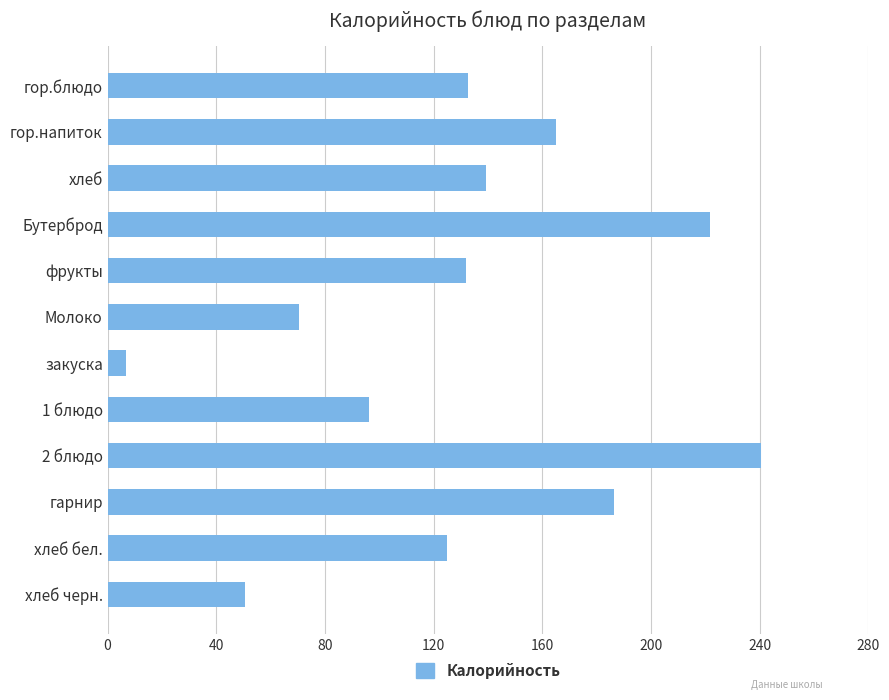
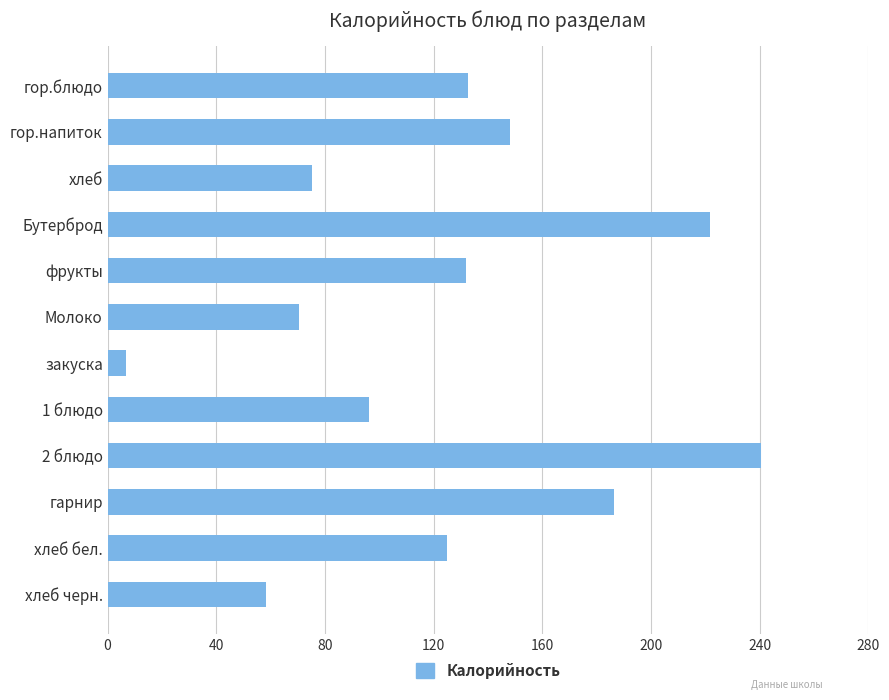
гор.напиток: 165 -> 148
хлеб: 139 -> 75
хлеб черн.: 51 -> 58
